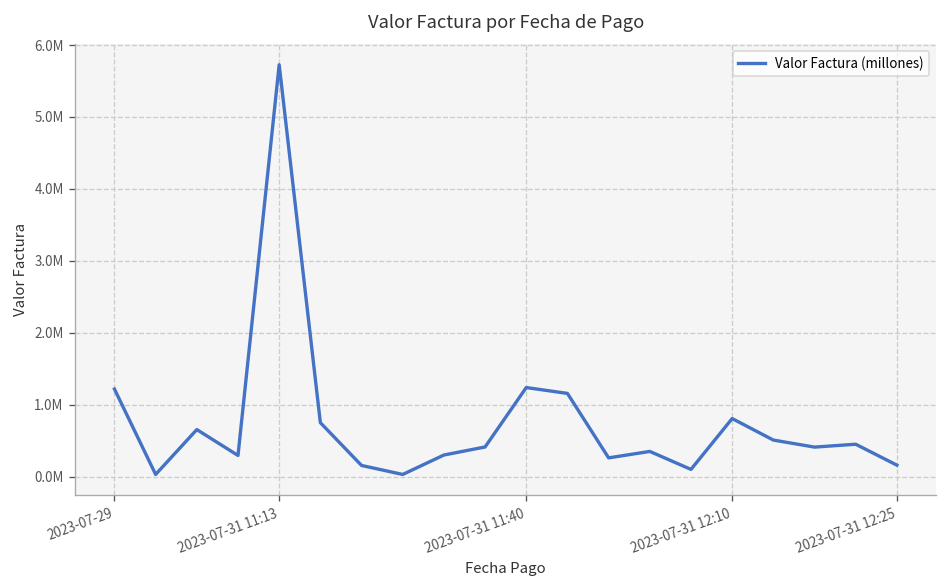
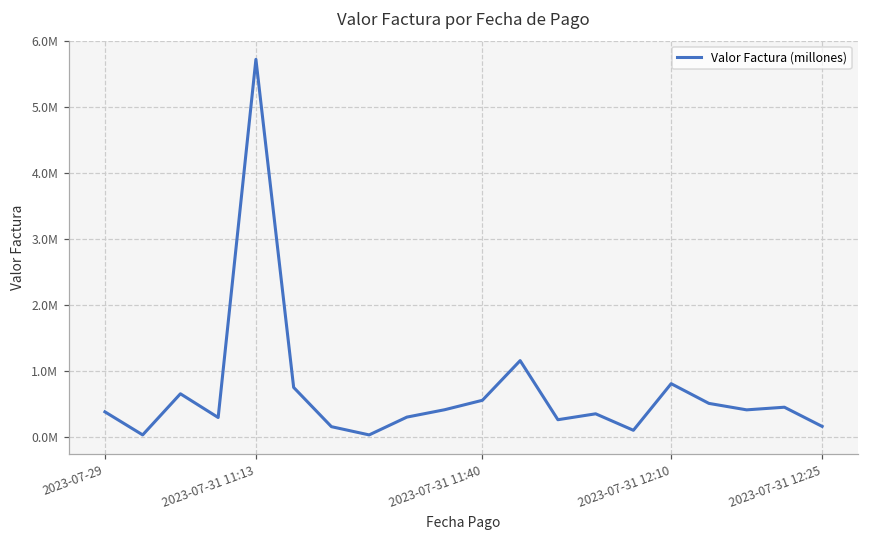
2023-07-29: 1200000 -> 400000
2023-07-31 11:40: 1200000 -> 600000
